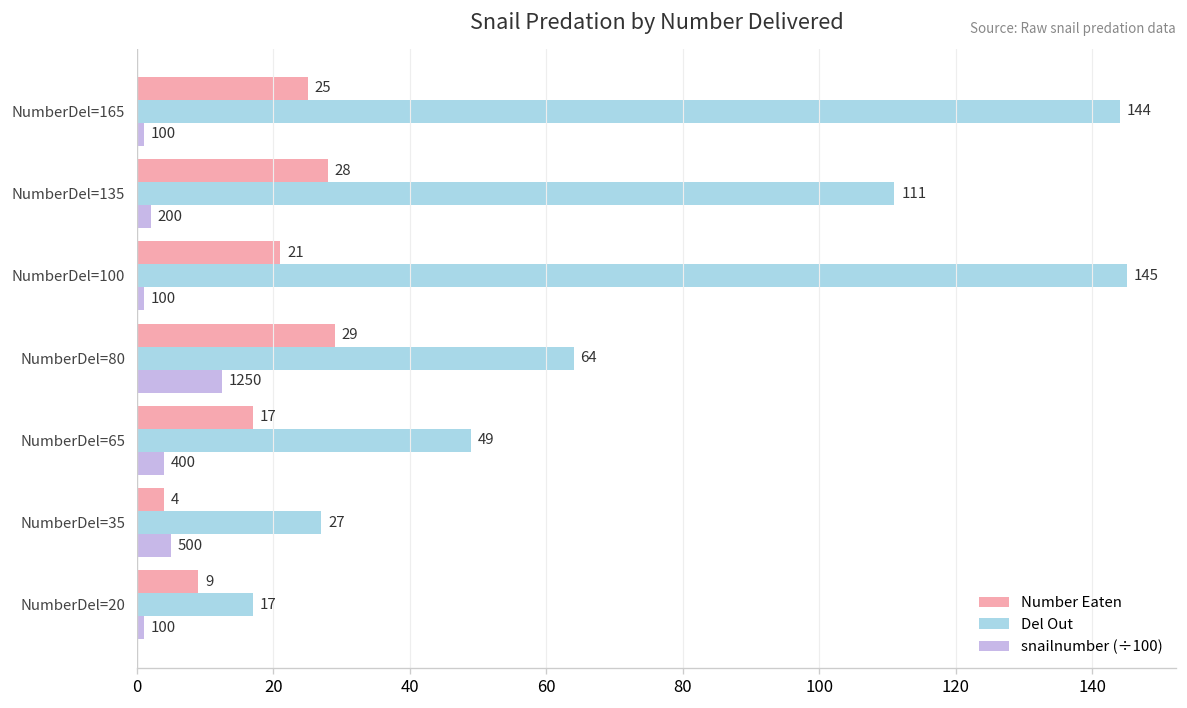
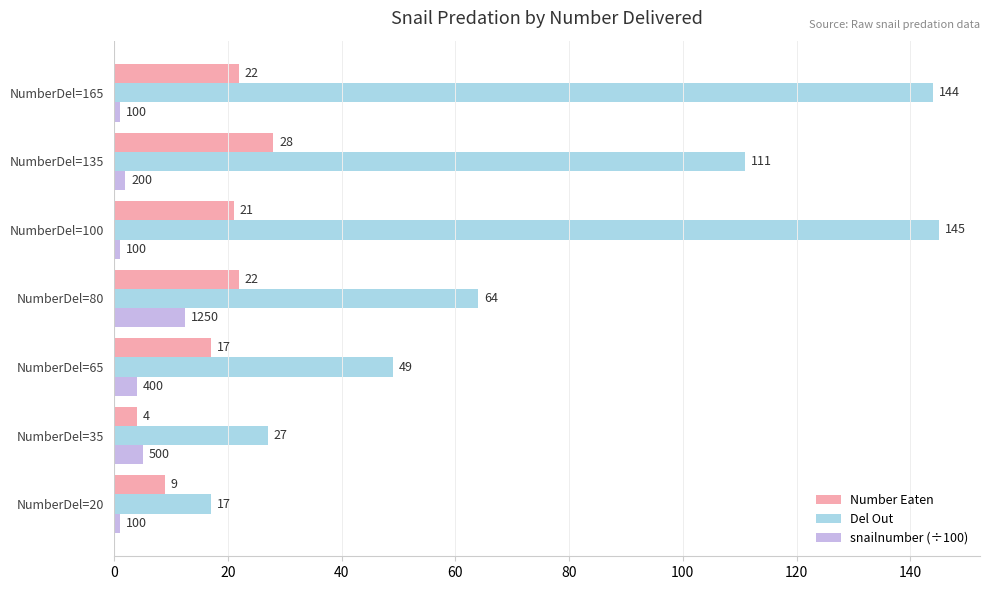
Number Eaten, NumberDel=165: 25 -> 22
Number Eaten, NumberDel=80: 29 -> 22
